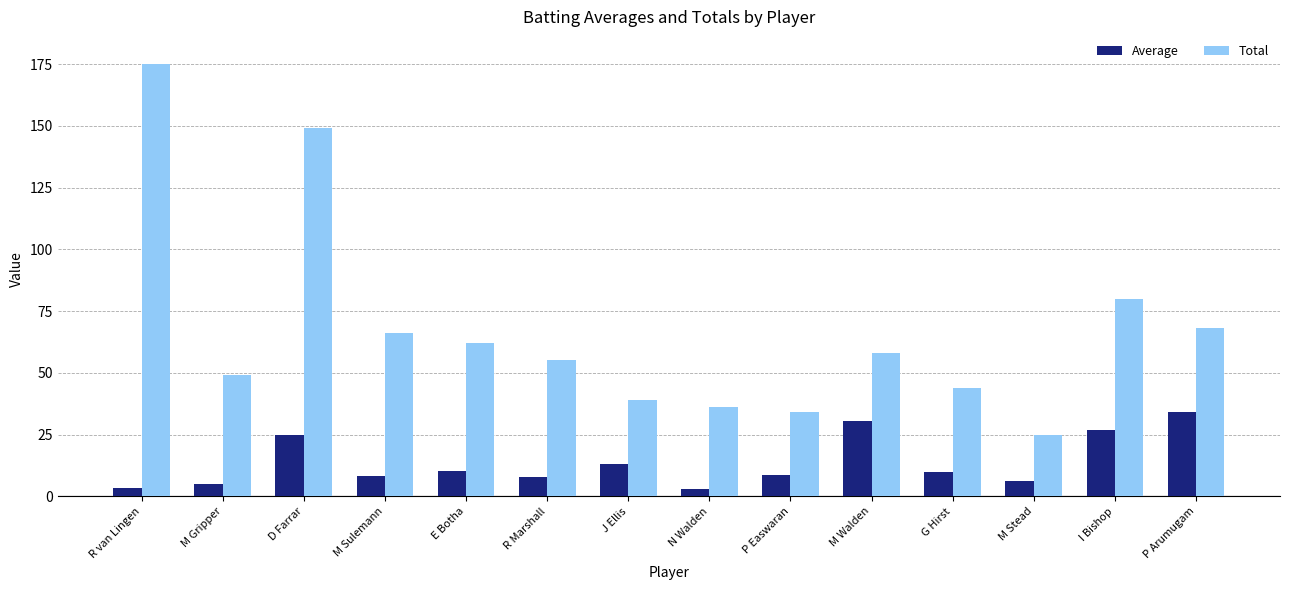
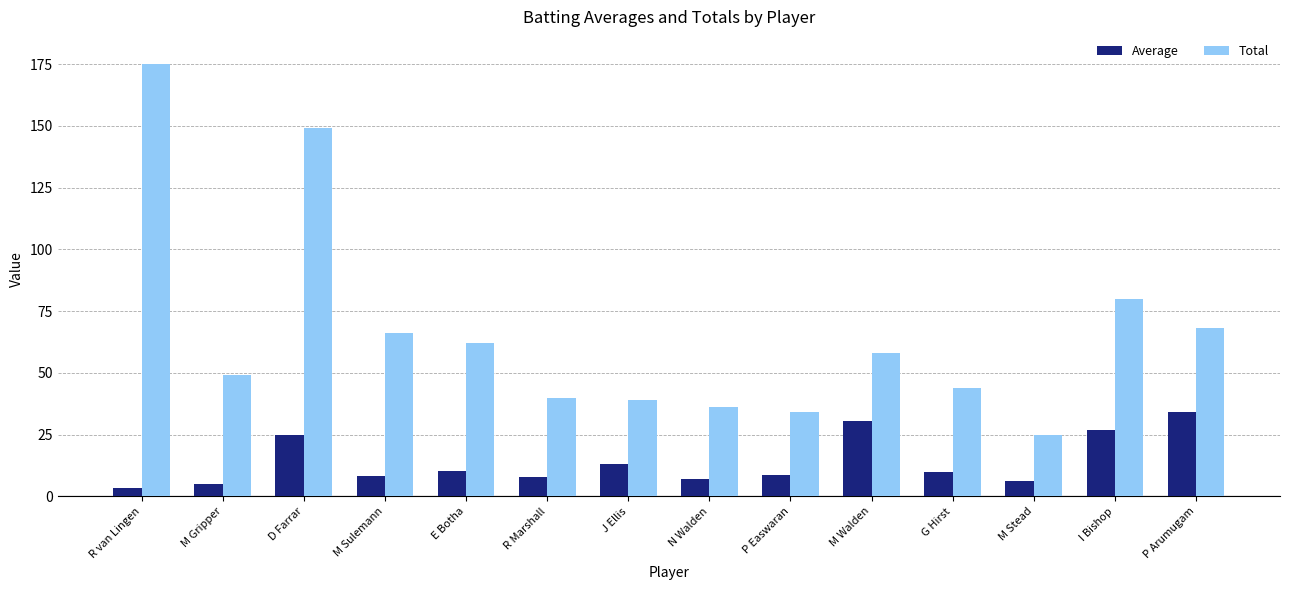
Total, R Marshall: 55 -> 40
Average, N Walden: 3 -> 7
